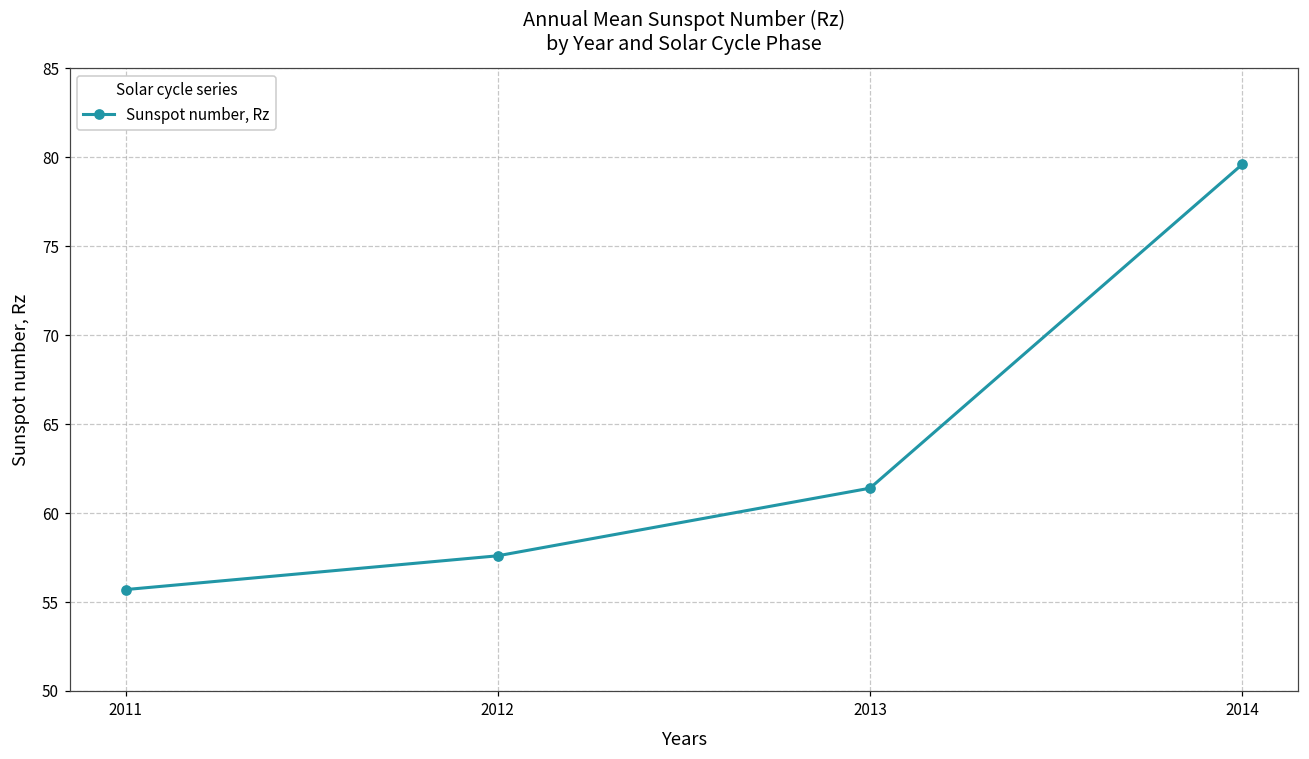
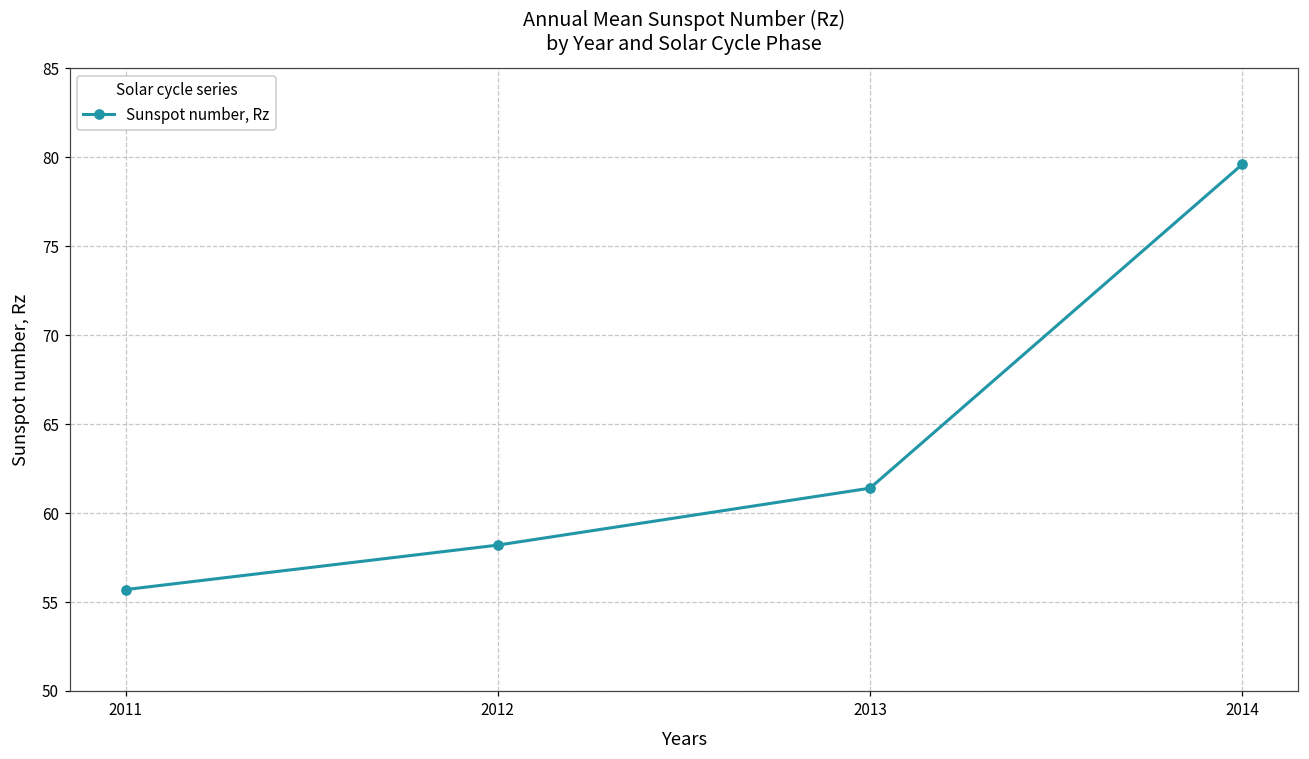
2012: 57.6 -> 58.2
